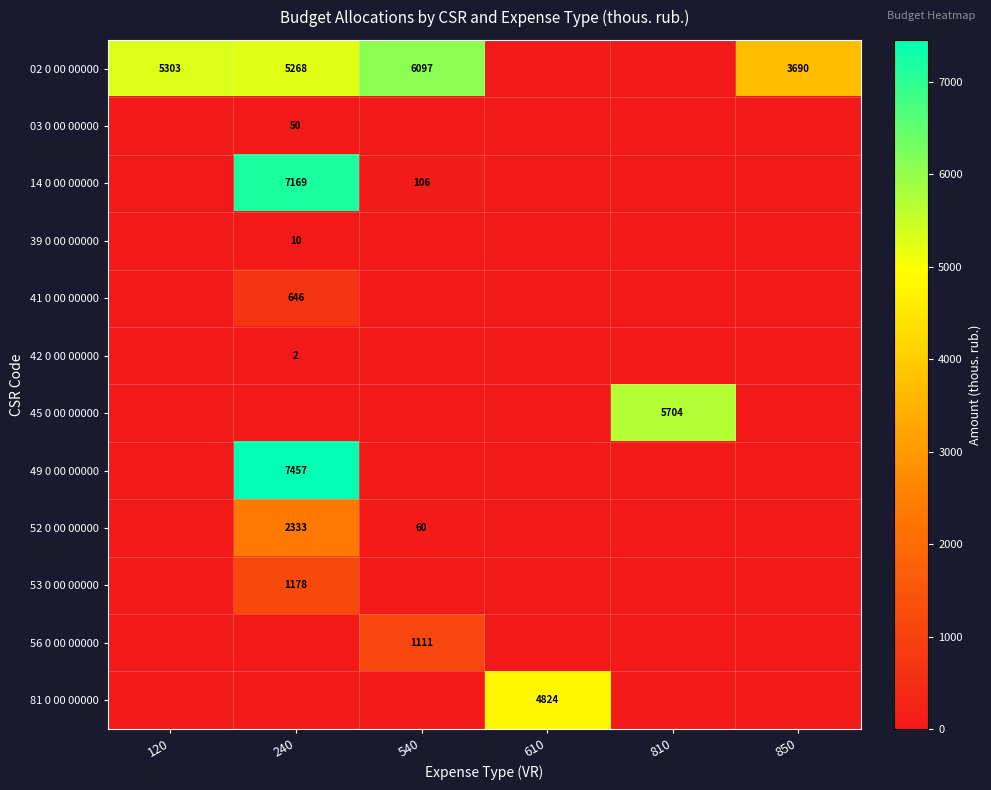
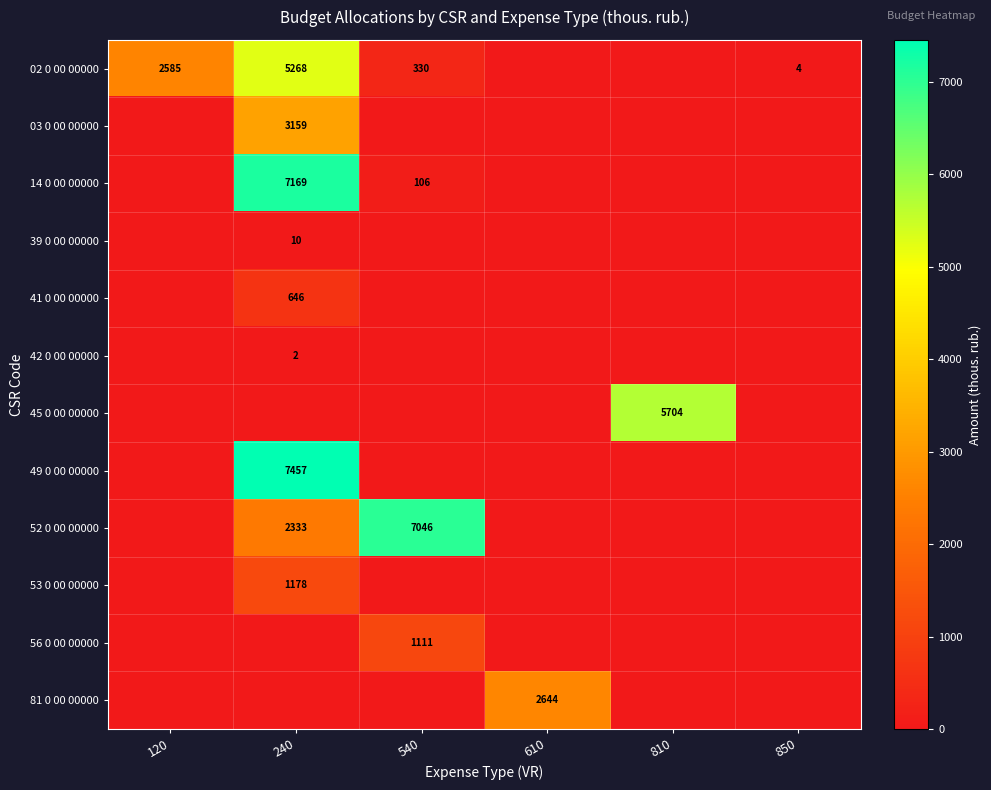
02 0 00 00000, 120: 5303 -> 2585
02 0 00 00000, 540: 6097 -> 330
02 0 00 00000, 850: 3690 -> 4
03 0 00 00000, 240: 50 -> 3159
52 0 00 00000, 540: 60 -> 7046
81 0 00 00000, 610: 4824 -> 2644
